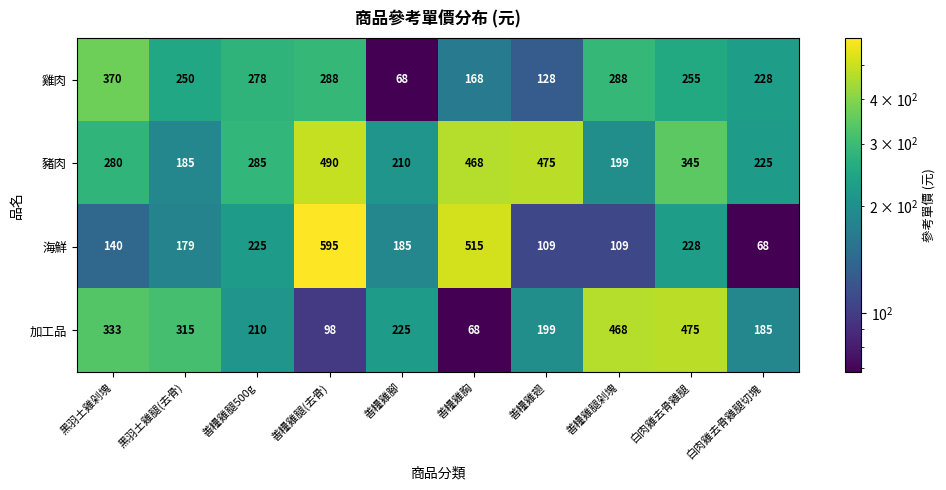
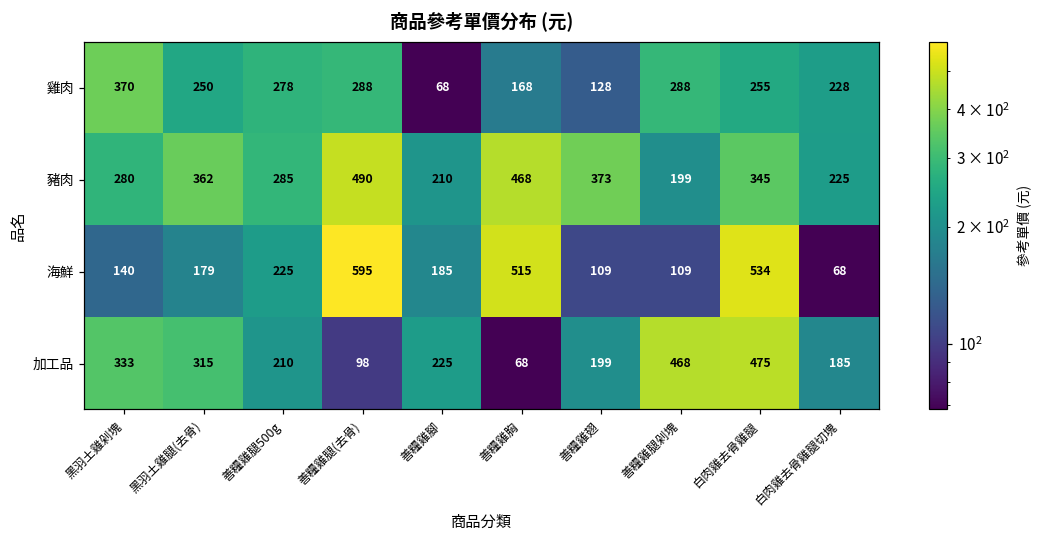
豬肉, 黑羽土雞腿(去骨): 185 -> 362
豬肉, 善糧雞翅: 475 -> 373
海鮮, 白肉雞去骨雞腿: 228 -> 534
